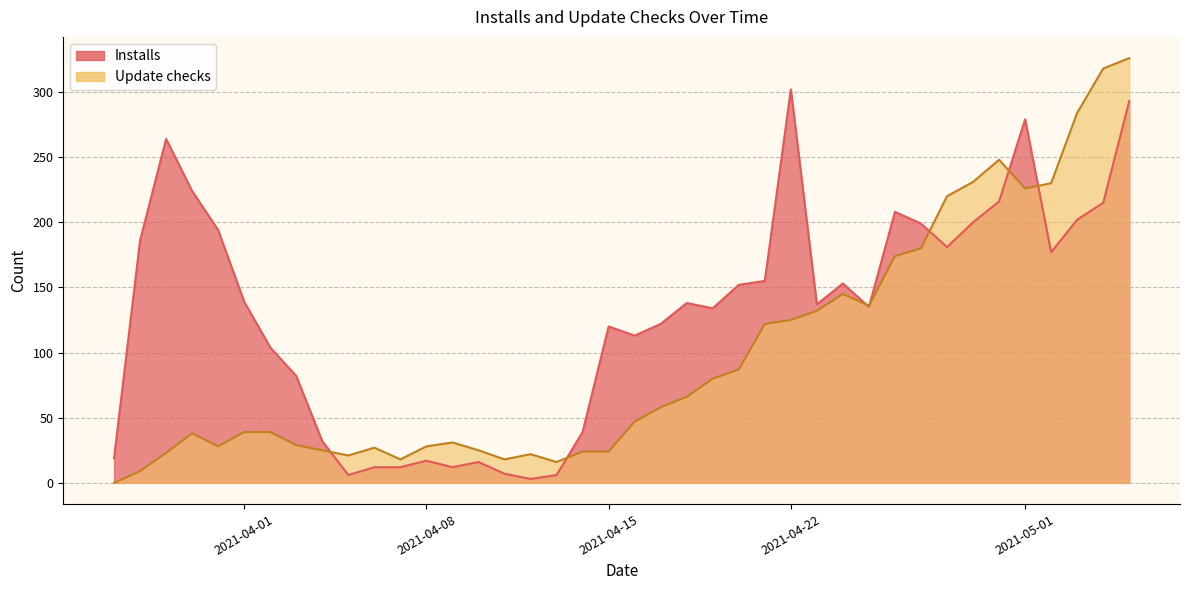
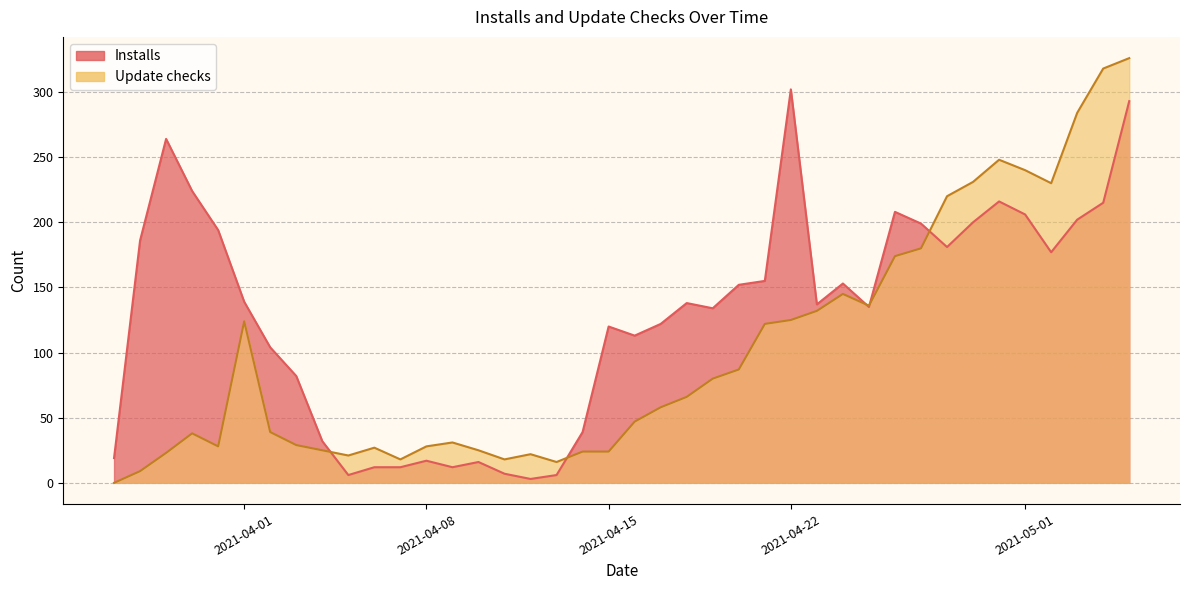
Update checks, 2021-04-01: 39 -> 124
Installs, 2021-05-01: 279 -> 206
Update checks, 2021-05-01: 226 -> 240
